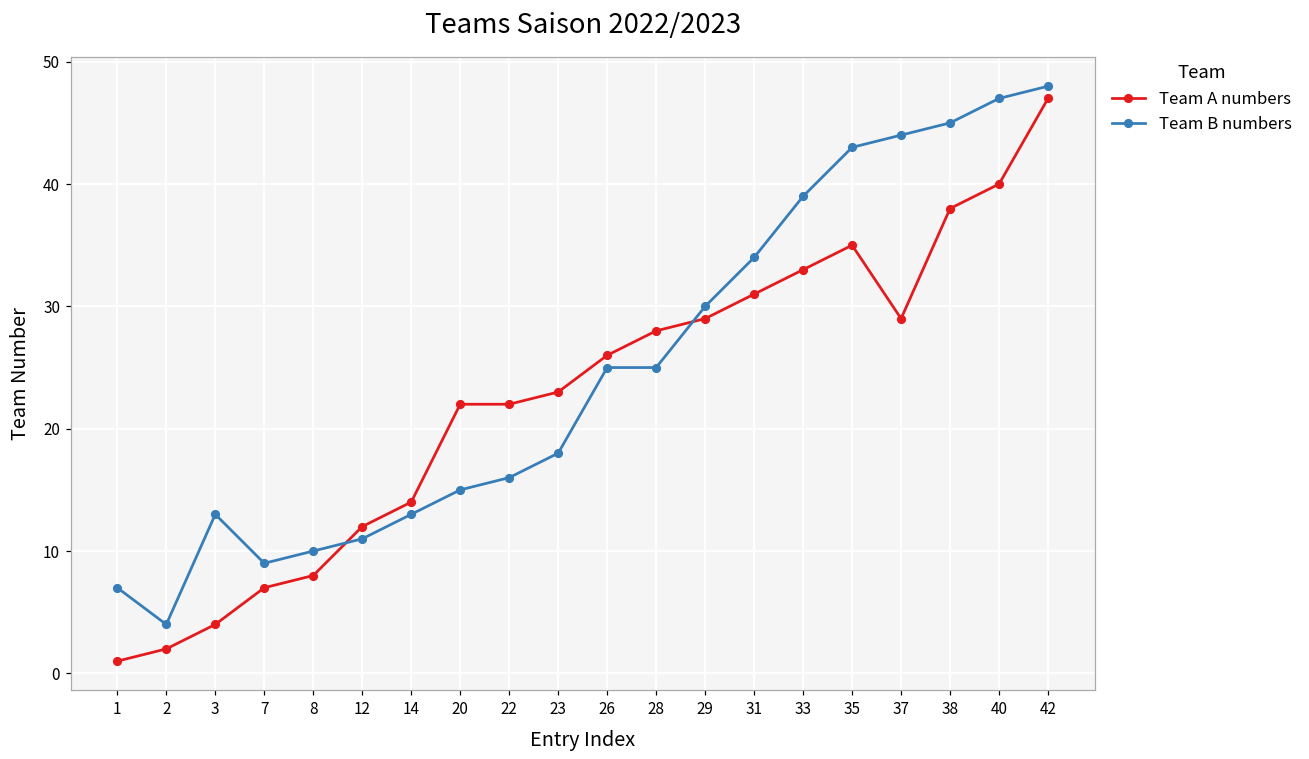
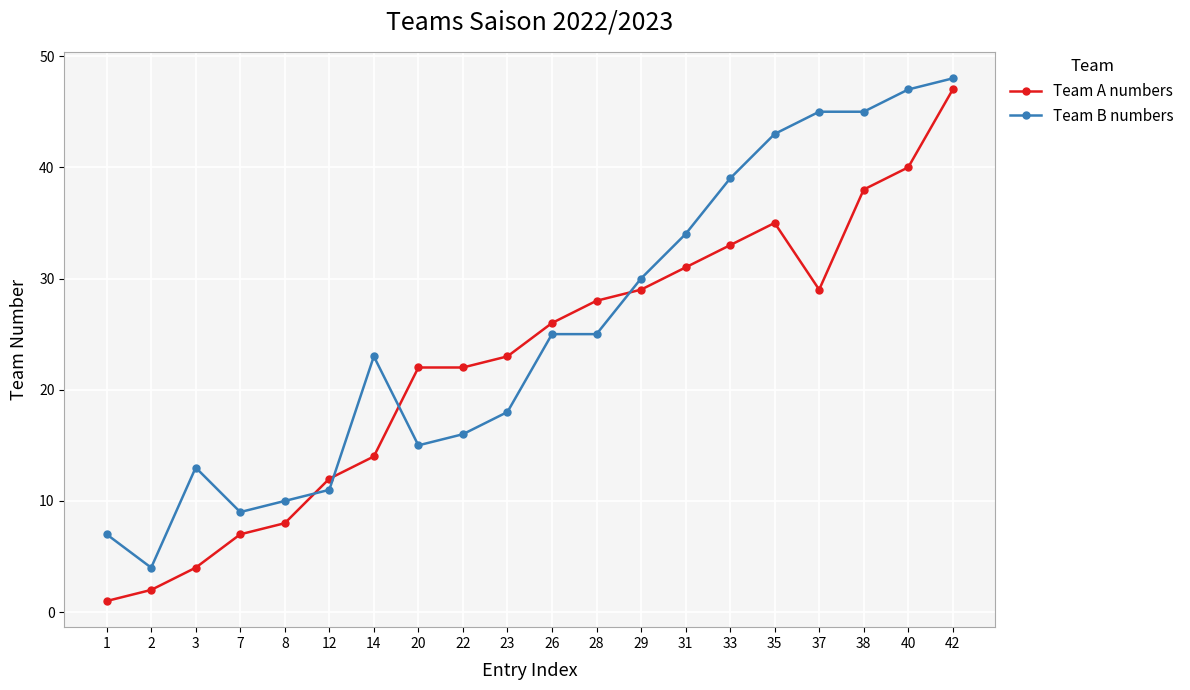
Team B numbers, 14: 13 -> 23
Team B numbers, 37: 44 -> 45
